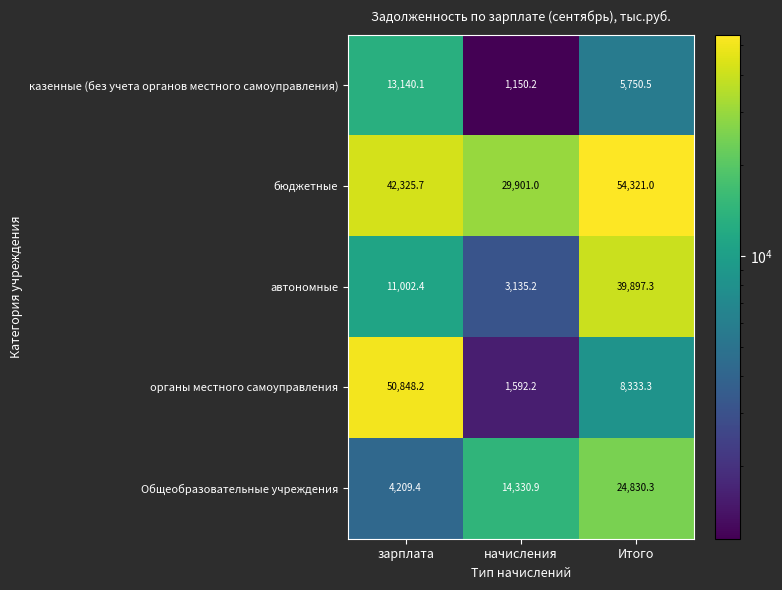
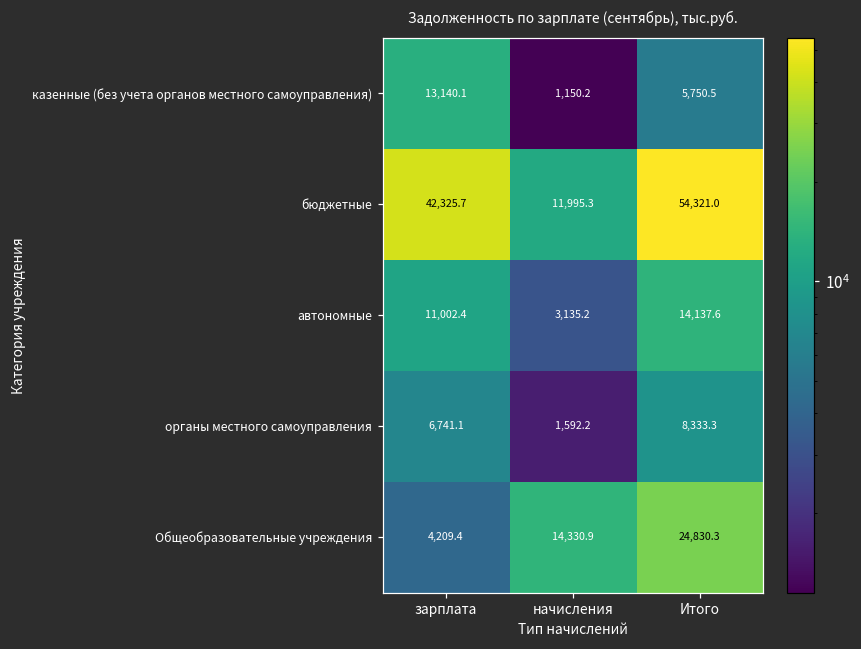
бюджетные, начисления: 29,901.0 -> 11,995.3
автономные, Итого: 39,897.3 -> 14,137.6
органы местного самоуправления, зарплата: 50,848.2 -> 6,741.1
